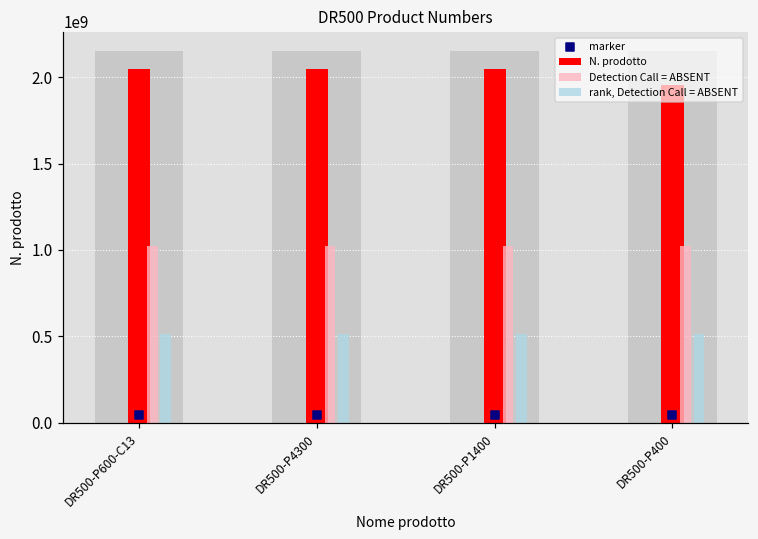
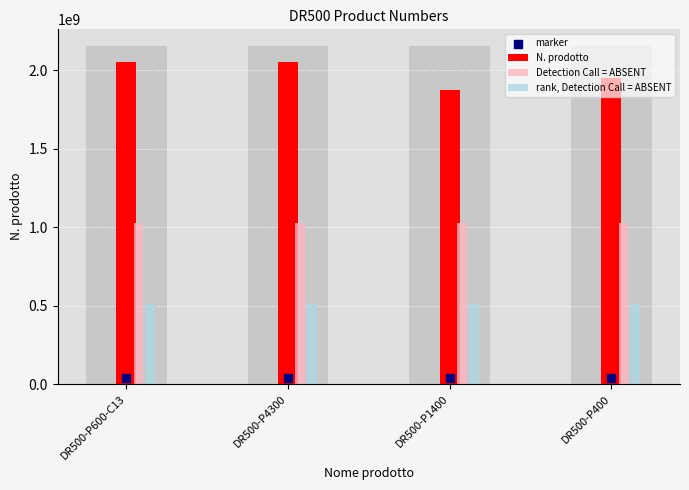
N. prodotto, DR500-P1400: 2050000000 -> 1880000000
